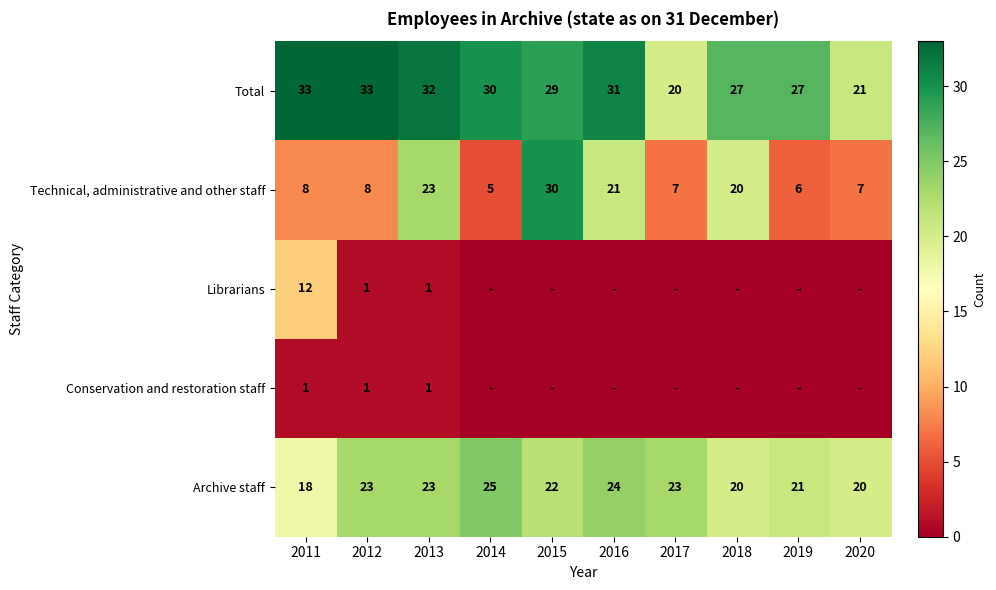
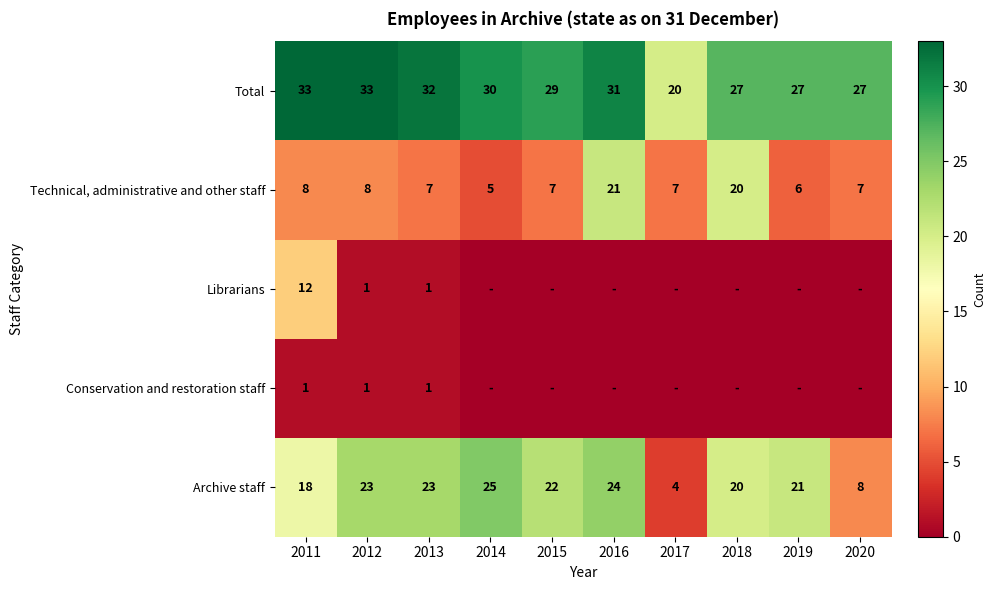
Total, 2020: 21 -> 27
Technical, administrative and other staff, 2013: 23 -> 7
Technical, administrative and other staff, 2015: 30 -> 7
Archive staff, 2017: 23 -> 4
Archive staff, 2020: 20 -> 8
